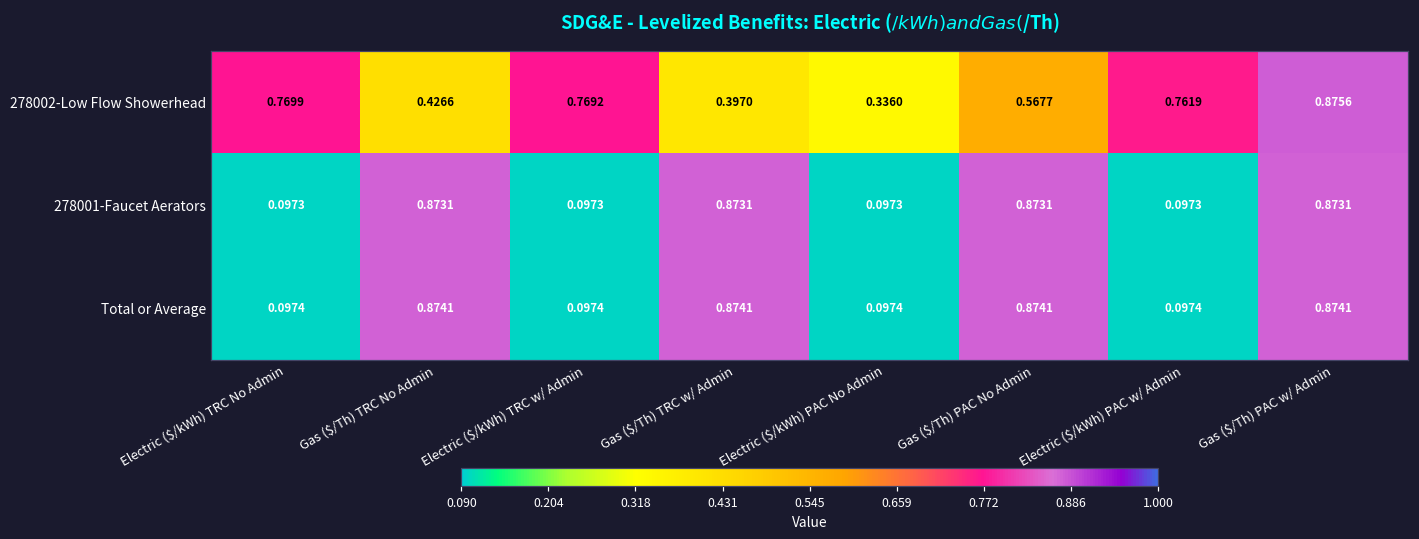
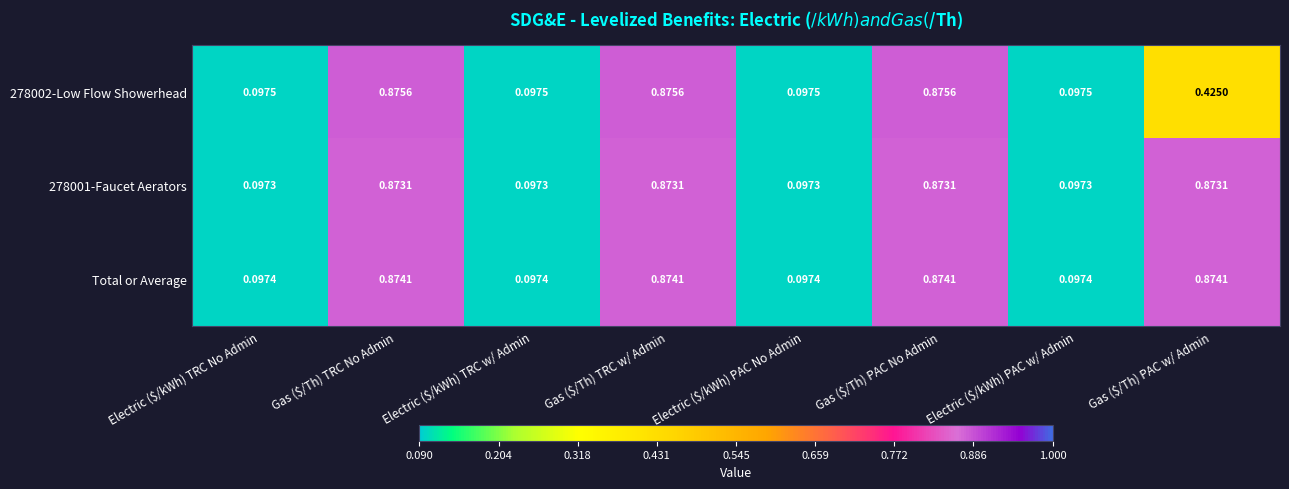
278002-Low Flow Showerhead, Electric ($/kWh) TRC No Admin: 0.7699 -> 0.0975
278002-Low Flow Showerhead, Gas ($/Th) TRC No Admin: 0.4266 -> 0.8756
278002-Low Flow Showerhead, Electric ($/kWh) TRC w/ Admin: 0.7692 -> 0.0975
278002-Low Flow Showerhead, Gas ($/Th) TRC w/ Admin: 0.3970 -> 0.8756
278002-Low Flow Showerhead, Electric ($/kWh) PAC No Admin: 0.3360 -> 0.0975
278002-Low Flow Showerhead, Gas ($/Th) PAC No Admin: 0.5677 -> 0.8756
278002-Low Flow Showerhead, Electric ($/kWh) PAC w/ Admin: 0.7619 -> 0.0975
278002-Low Flow Showerhead, Gas ($/Th) PAC w/ Admin: 0.8756 -> 0.4250
